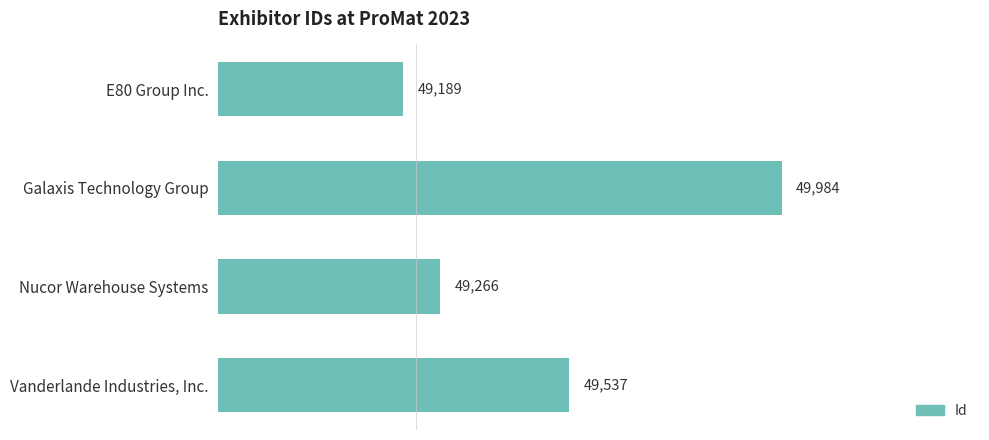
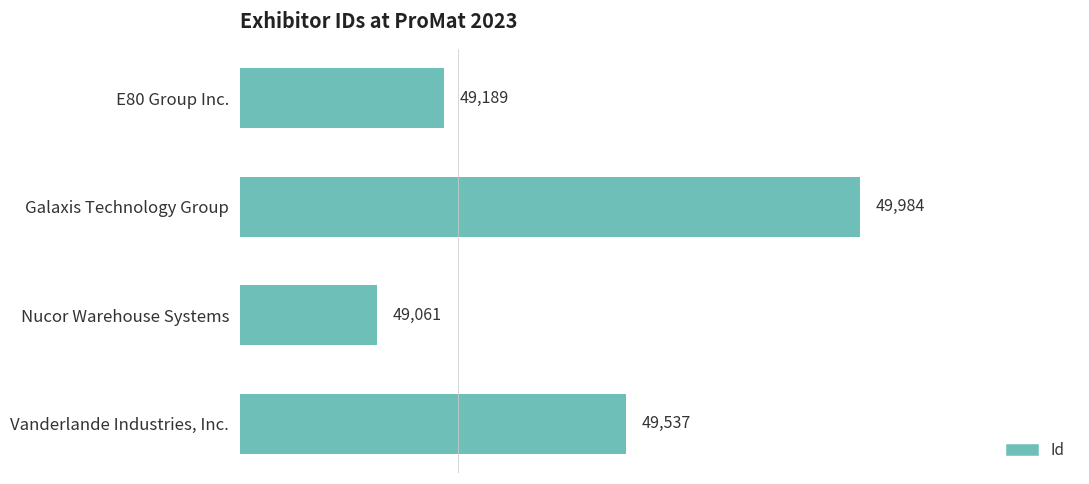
Nucor Warehouse Systems: 49,266 -> 49,061
